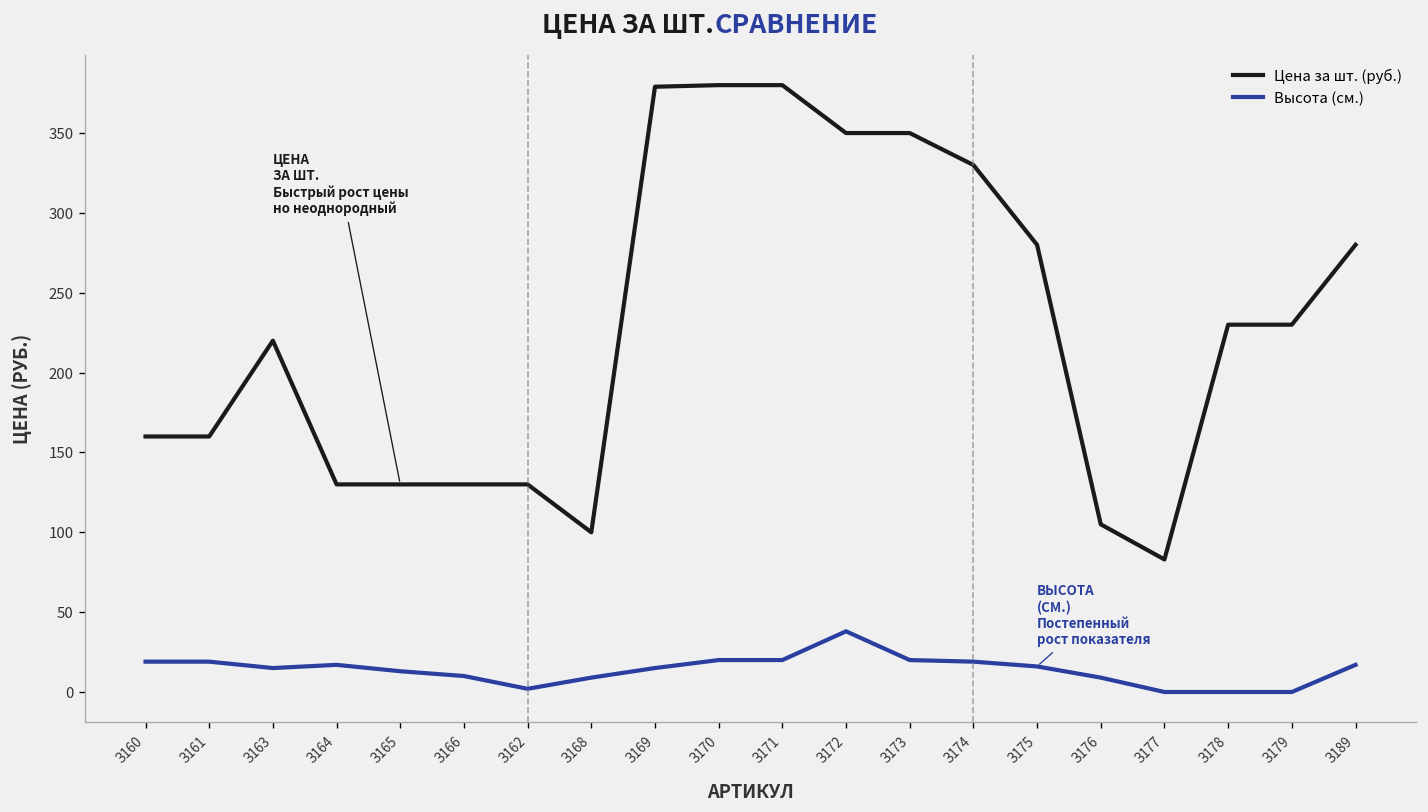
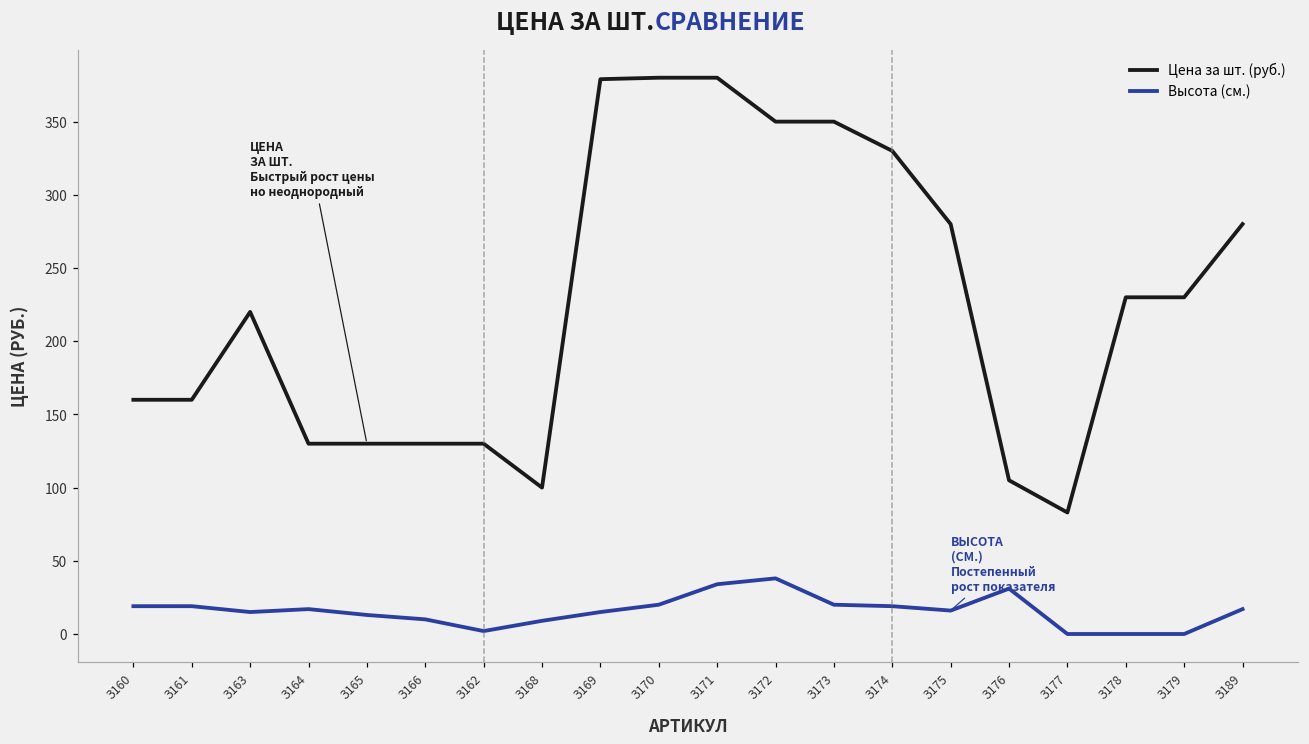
Высота (см.), З171: 20 -> 34
Высота (см.), З176: 9 -> 31
